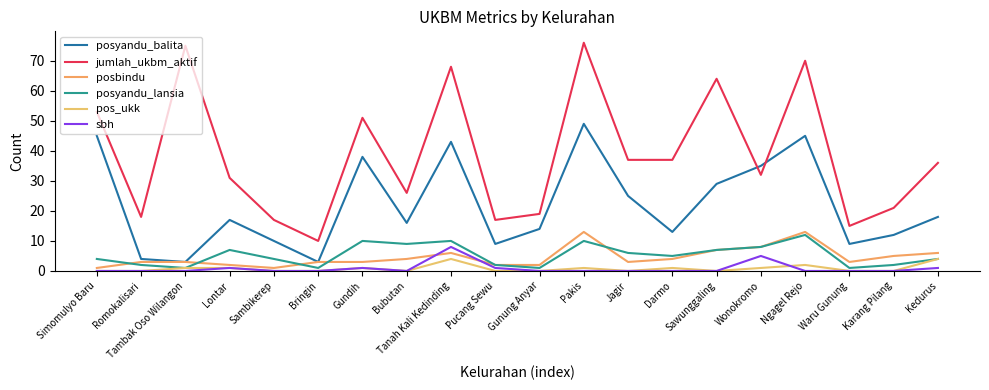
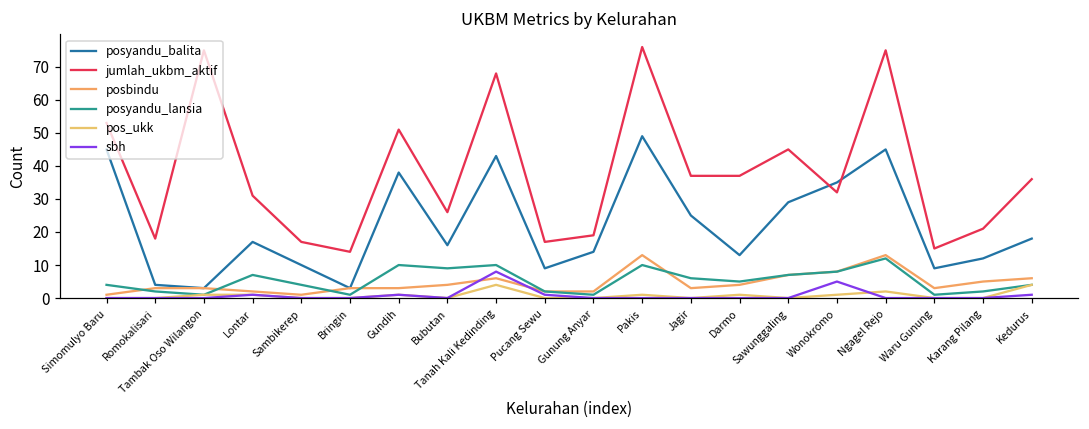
jumlah_ukbm_aktif, Bringin: 10 -> 14
jumlah_ukbm_aktif, Sawunggaling: 64 -> 45
jumlah_ukbm_aktif, Ngagel Rejo: 70 -> 75
